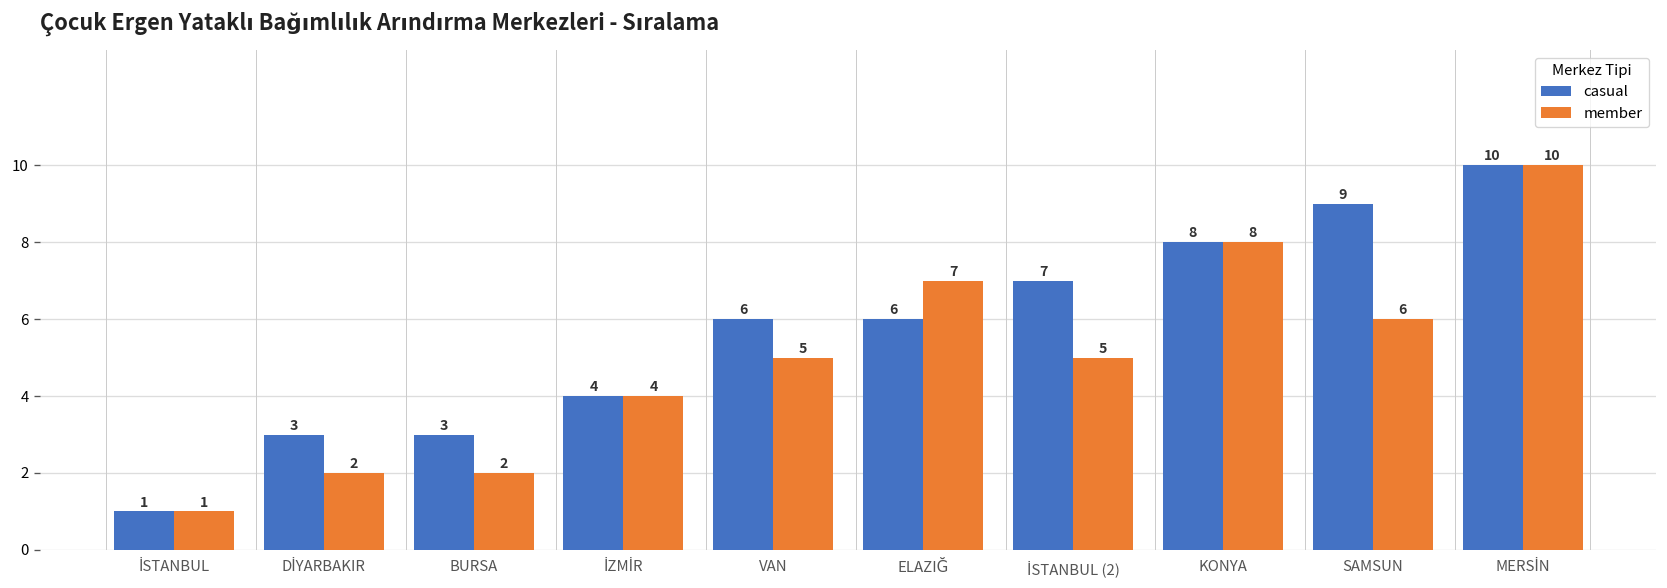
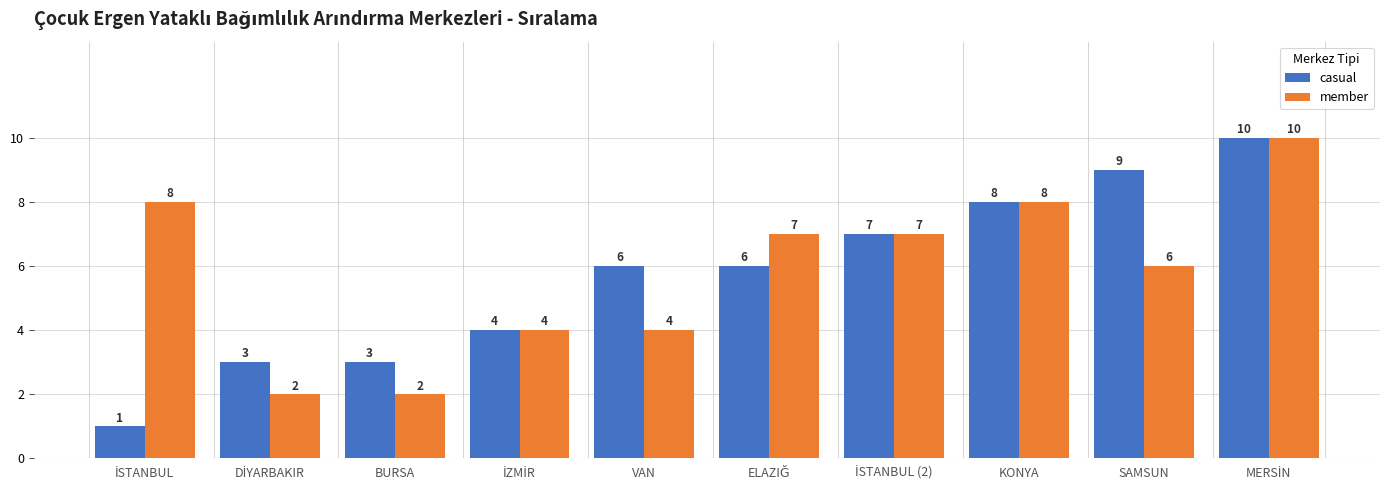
member, İSTANBUL: 1 -> 8
member, VAN: 5 -> 4
member, İSTANBUL (2): 5 -> 7
